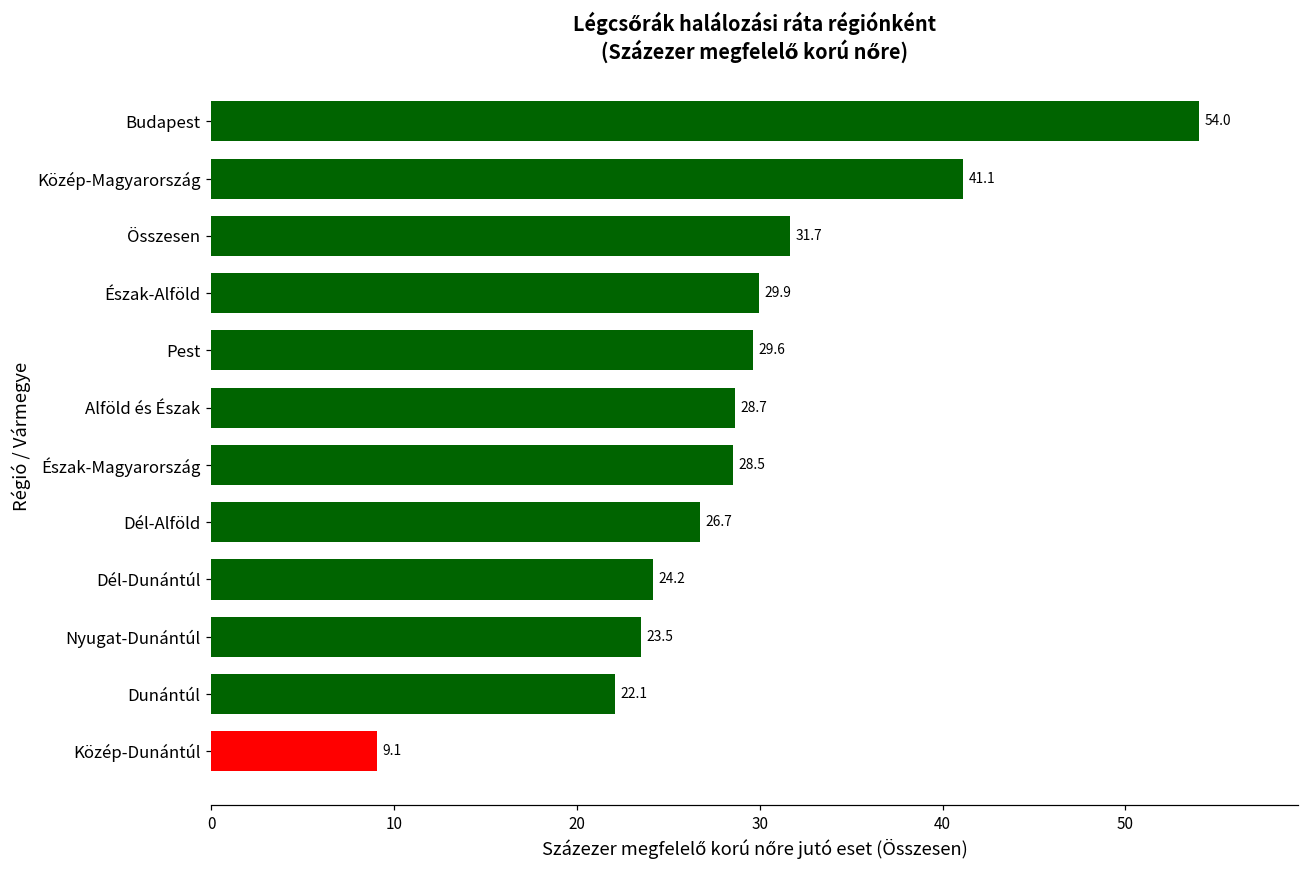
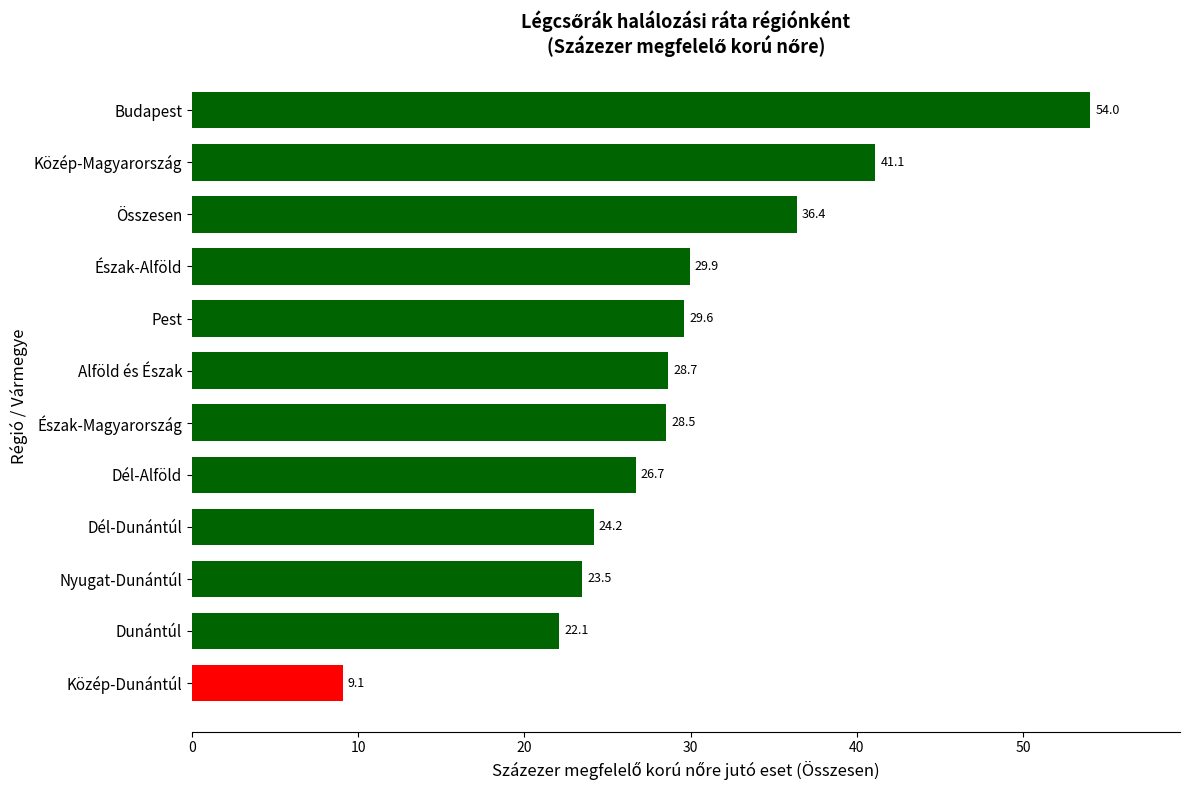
Összesen: 31.7 -> 36.4
